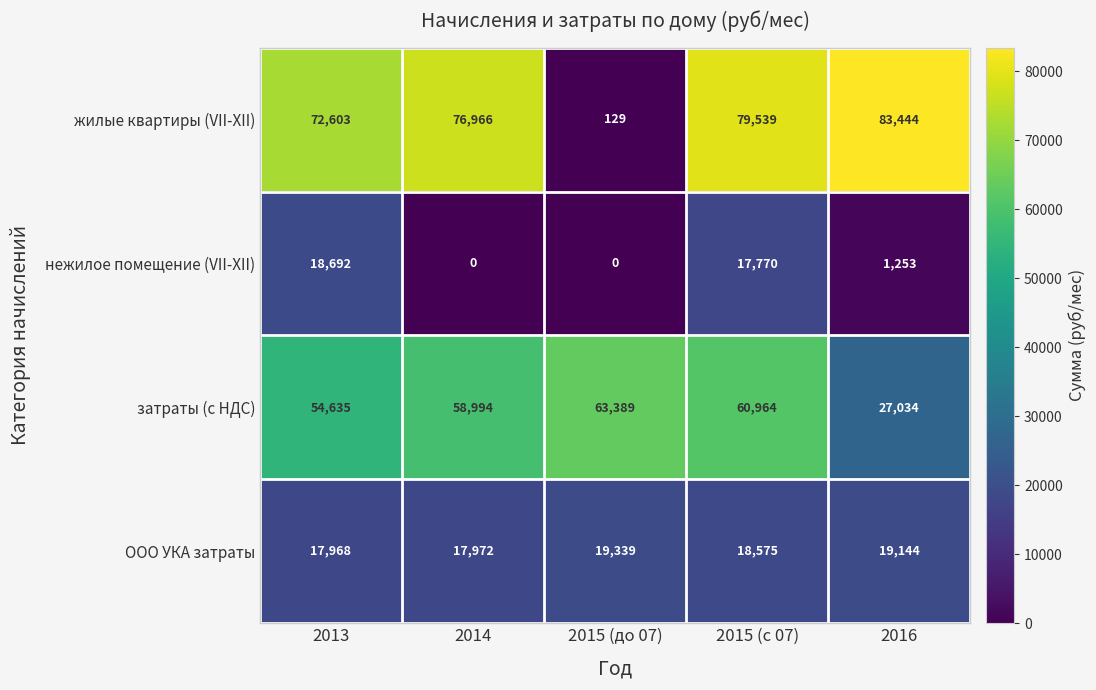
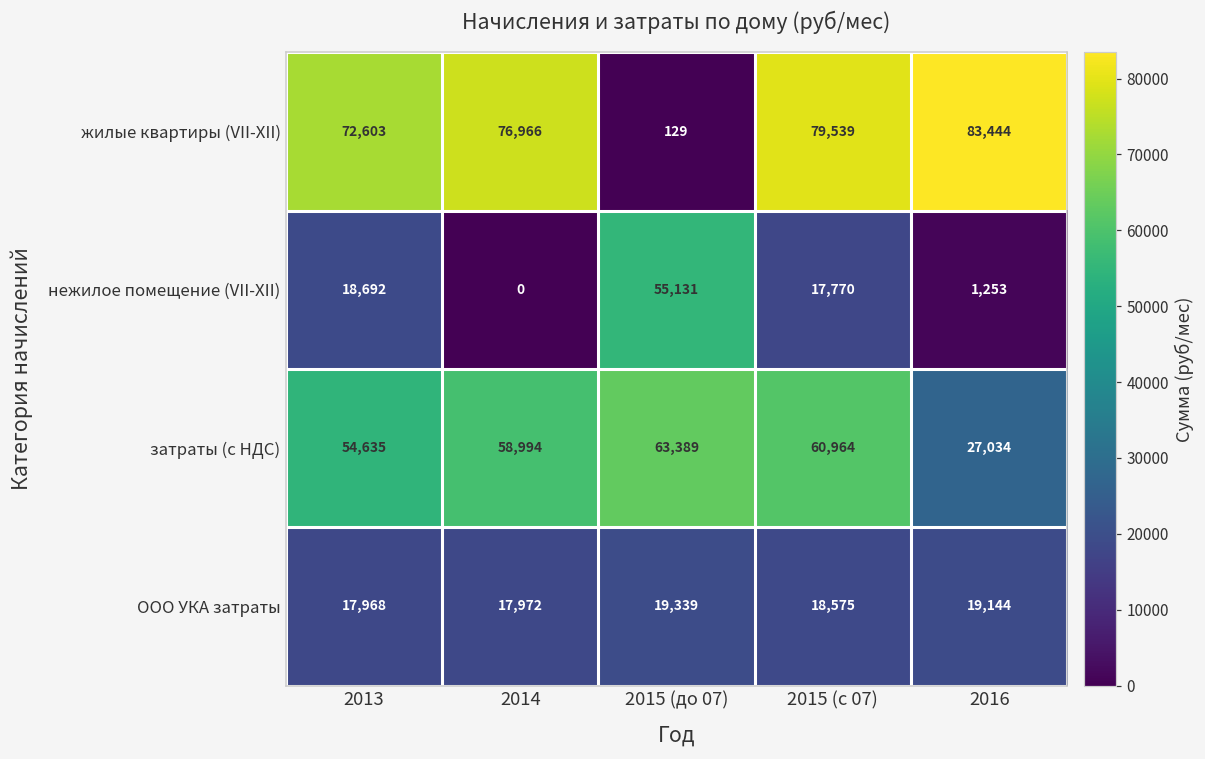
нежилое помещение (VII-XII), 2015 (до 07): 0 -> 55,131
